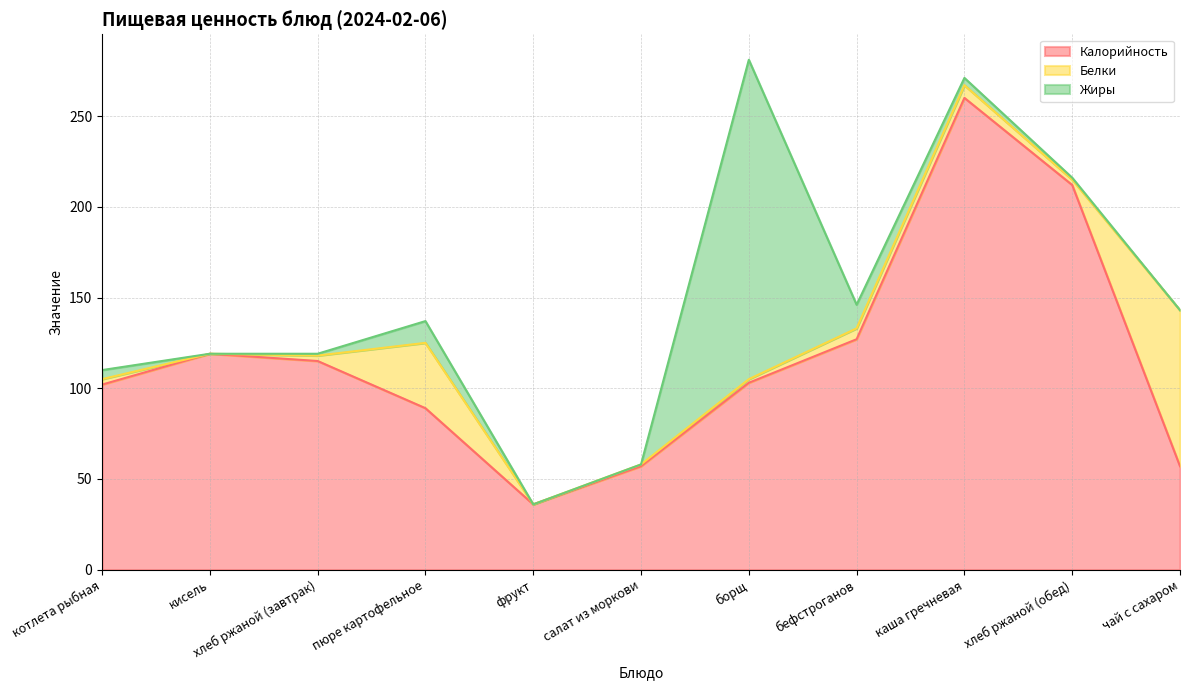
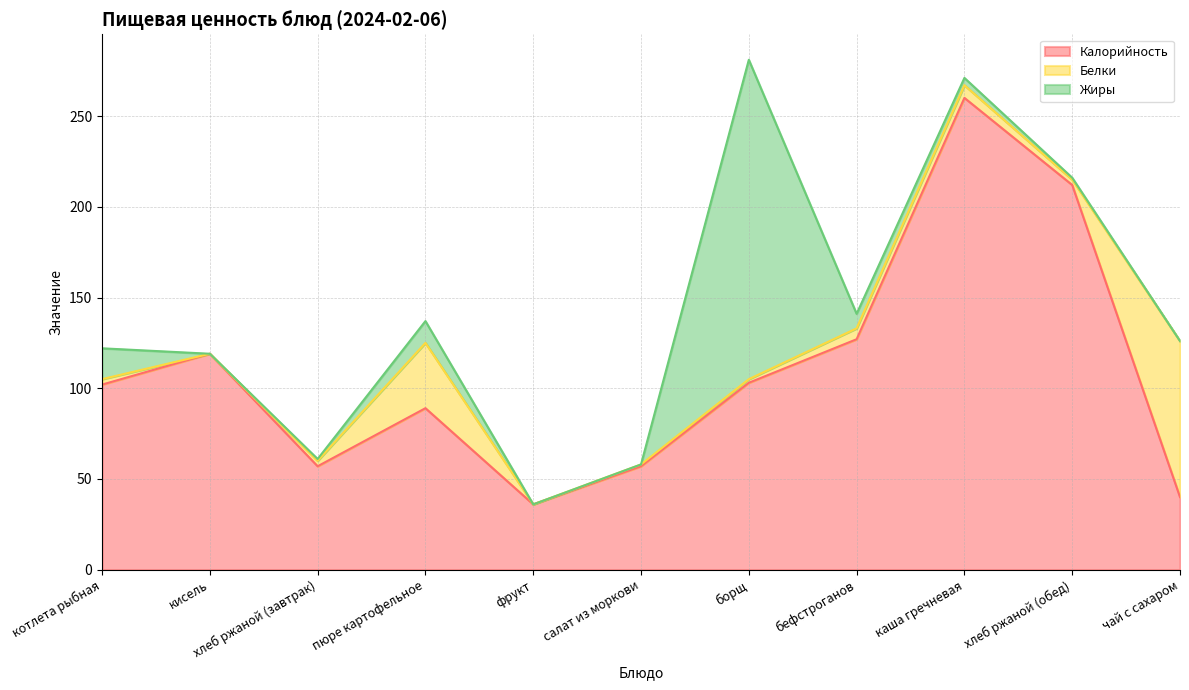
Жиры, котлета рыбная: 5 -> 17
Калорийность, хлеб ржаной (завтрак): 115 -> 57
Жиры, бефстроганов: 13 -> 8
Калорийность, чай с сахаром: 57 -> 40
